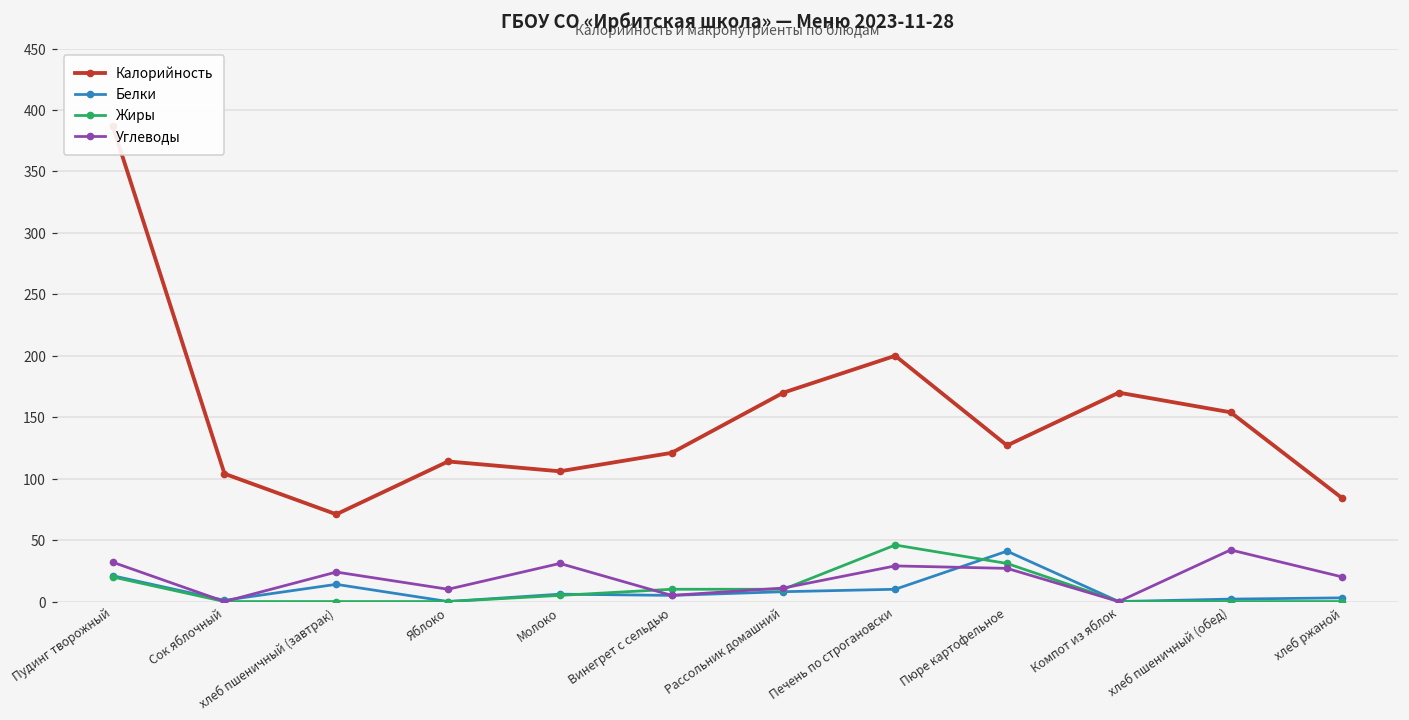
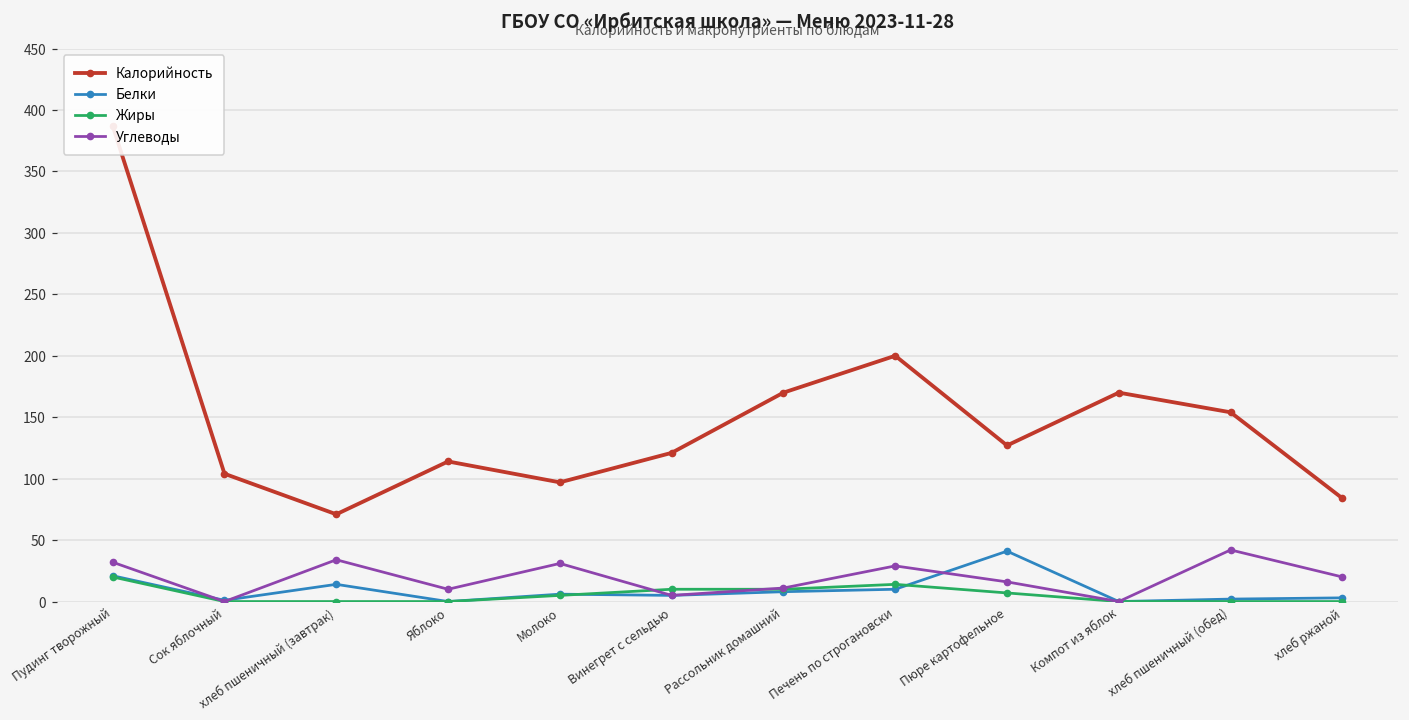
Углеводы, хлеб пшеничный (завтрак): 24 -> 34
Калорийность, Молоко: 106 -> 97
Жиры, Печень по строгановски: 46 -> 14
Жиры, Пюре картофельное: 31 -> 7
Углеводы, Пюре картофельное: 27 -> 16
